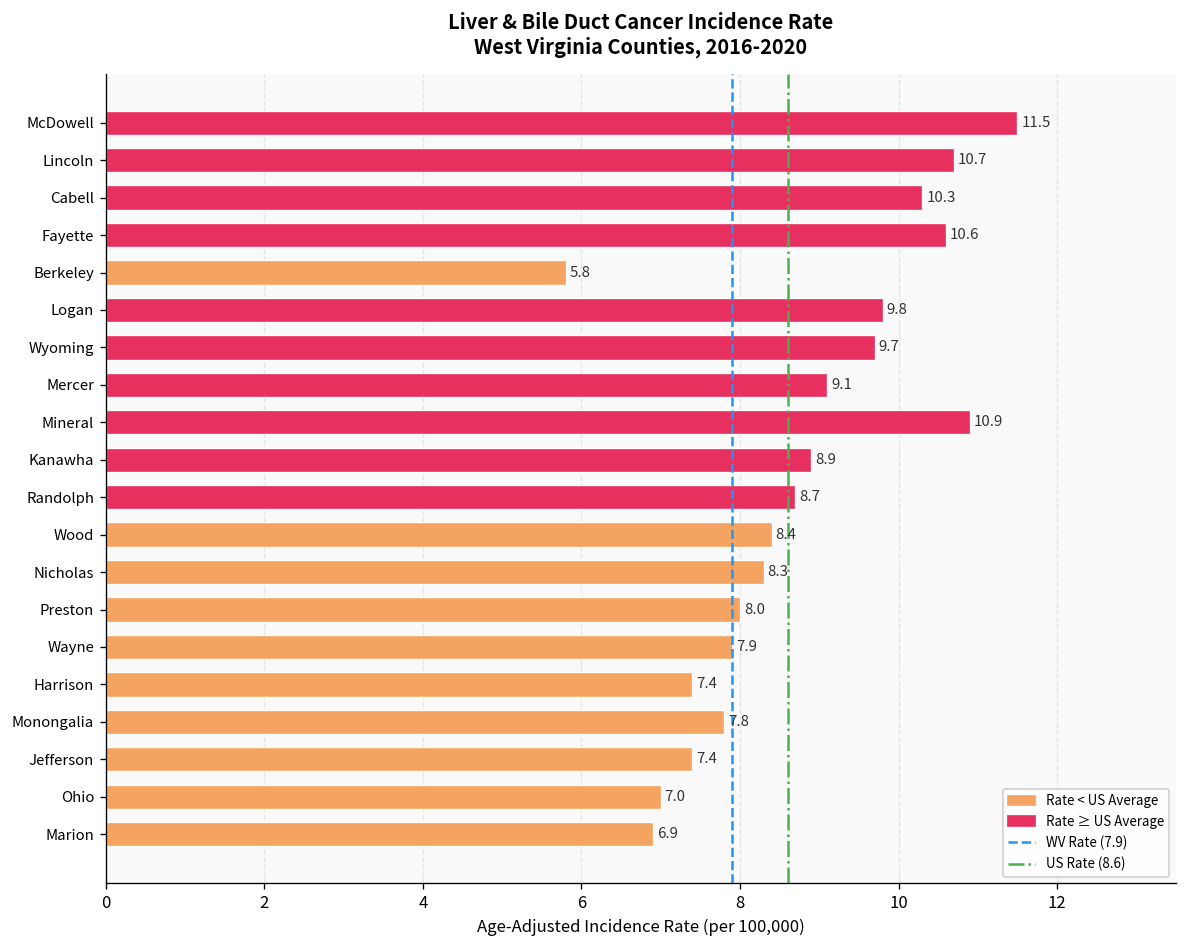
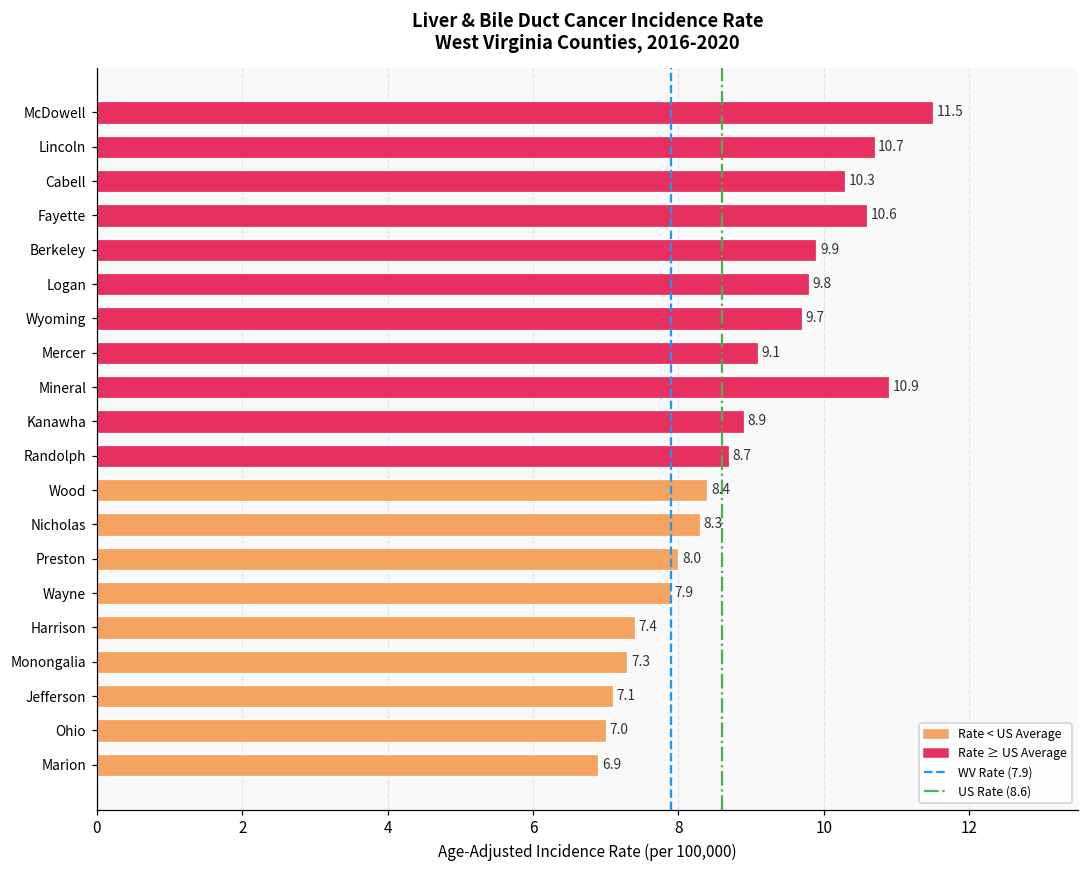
Berkeley: 5.8 -> 9.9
Monongalia: 7.8 -> 7.3
Jefferson: 7.4 -> 7.1
